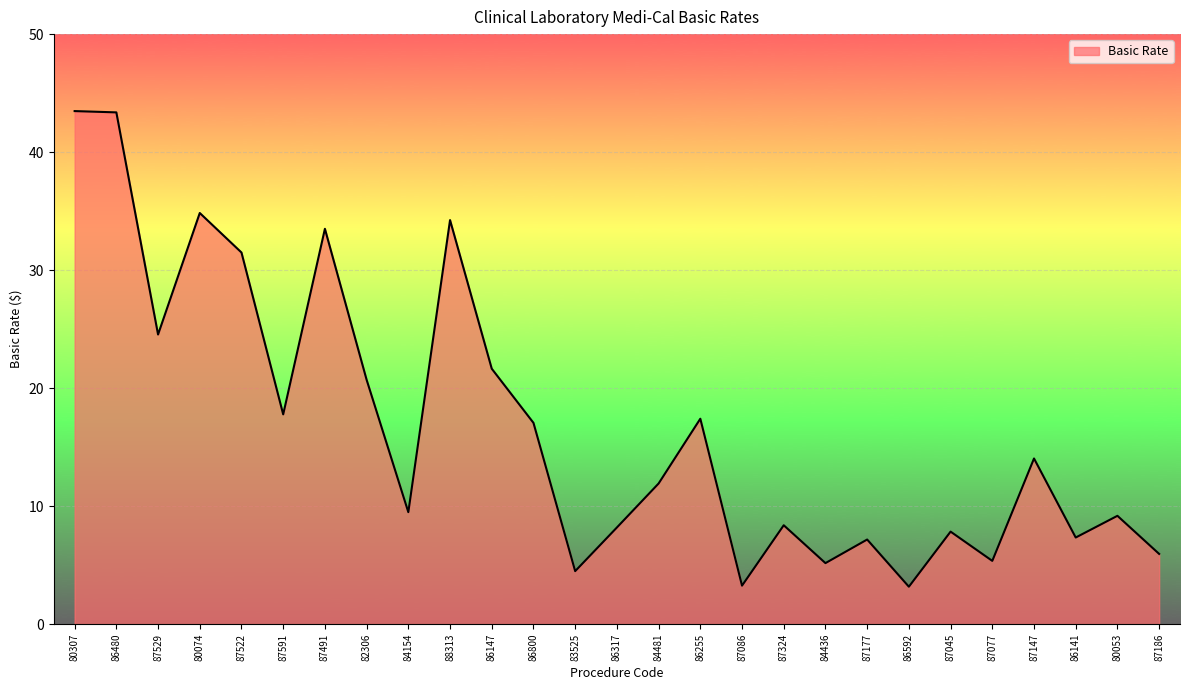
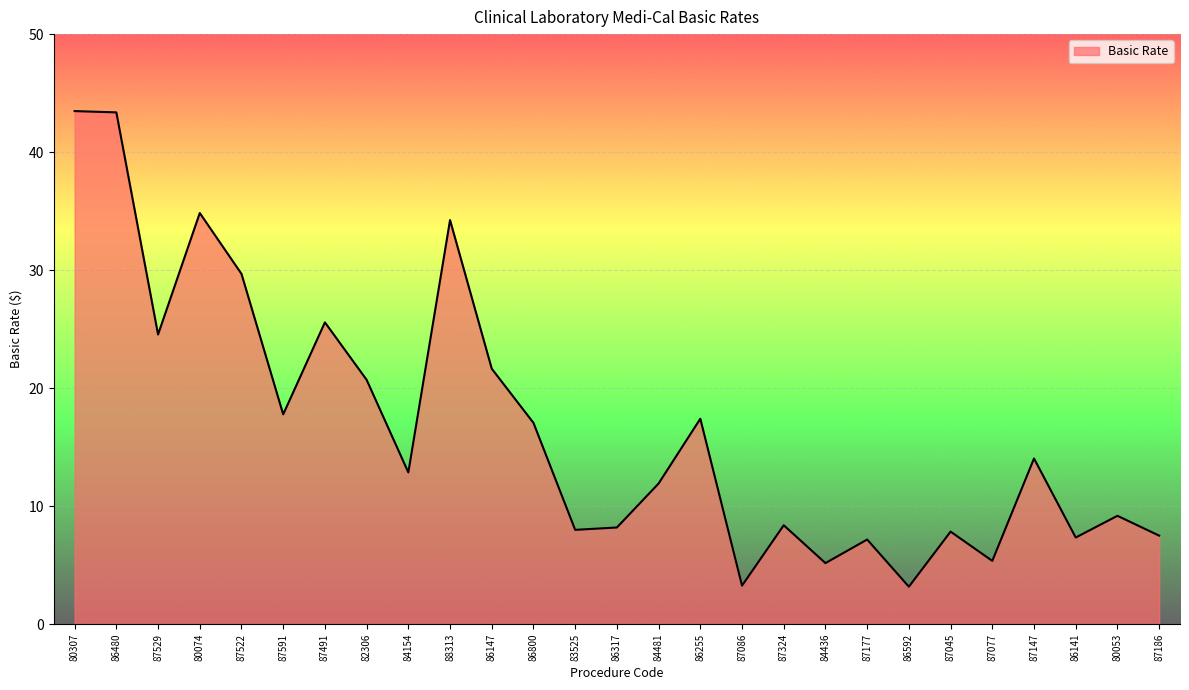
87522: 31.5 -> 29.7
87491: 33.5 -> 25.6
84154: 9.5 -> 12.9
83525: 4.5 -> 8.0
87186: 6.0 -> 7.5
